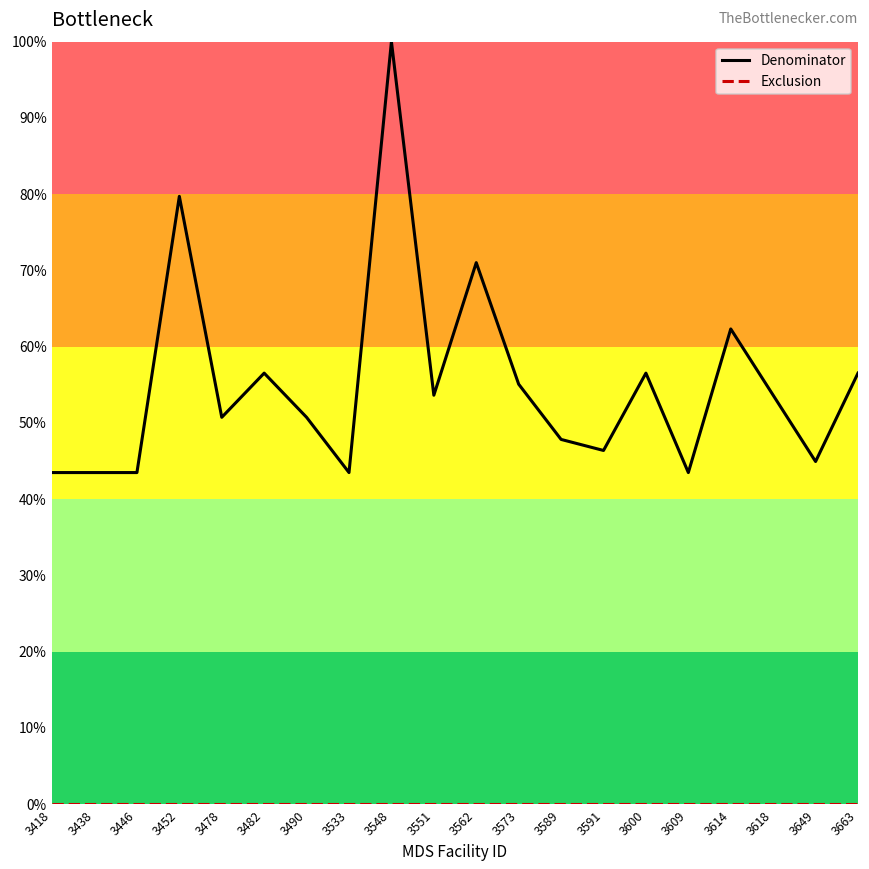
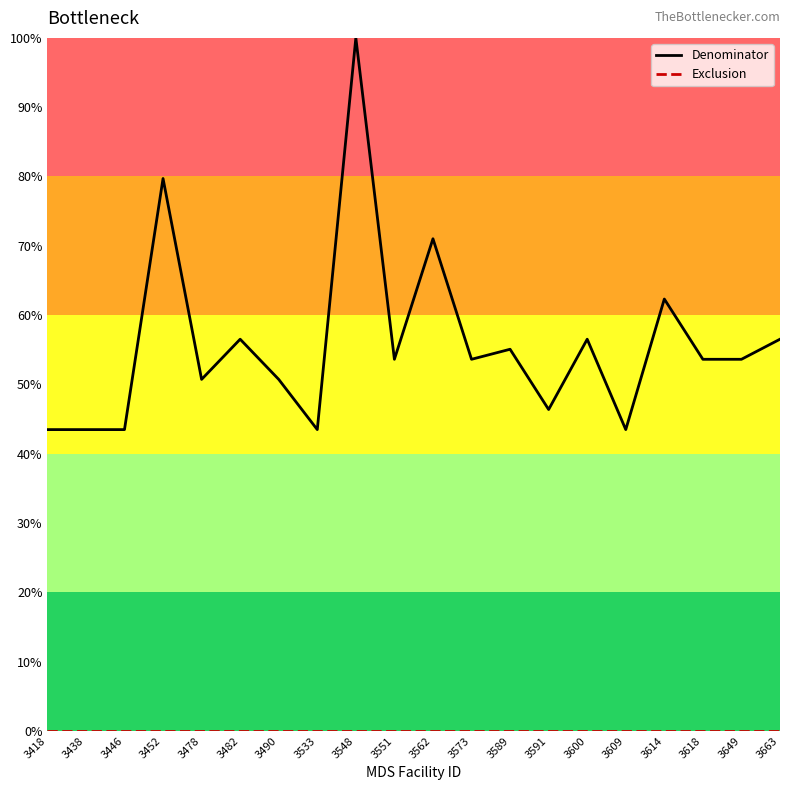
Denominator, 3573: 55% -> 54%
Denominator, 3589: 48% -> 55%
Denominator, 3649: 45% -> 54%
